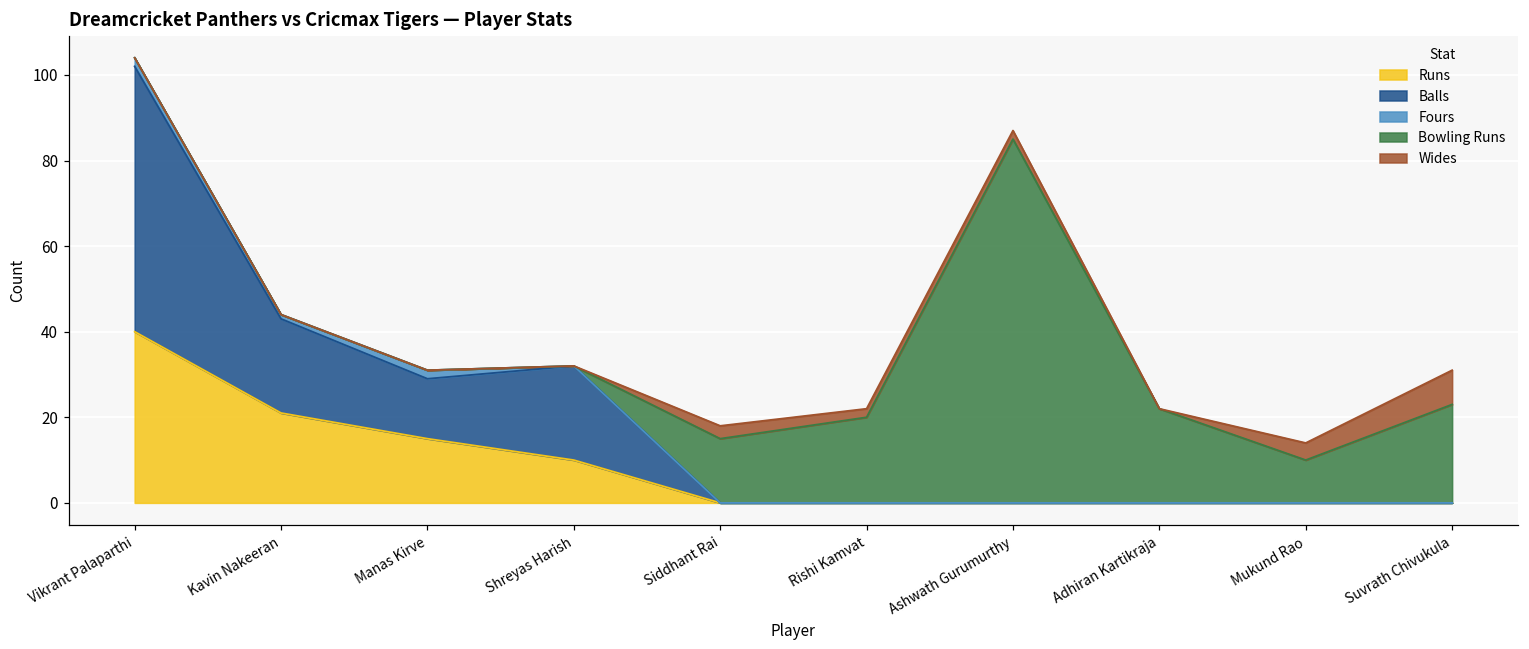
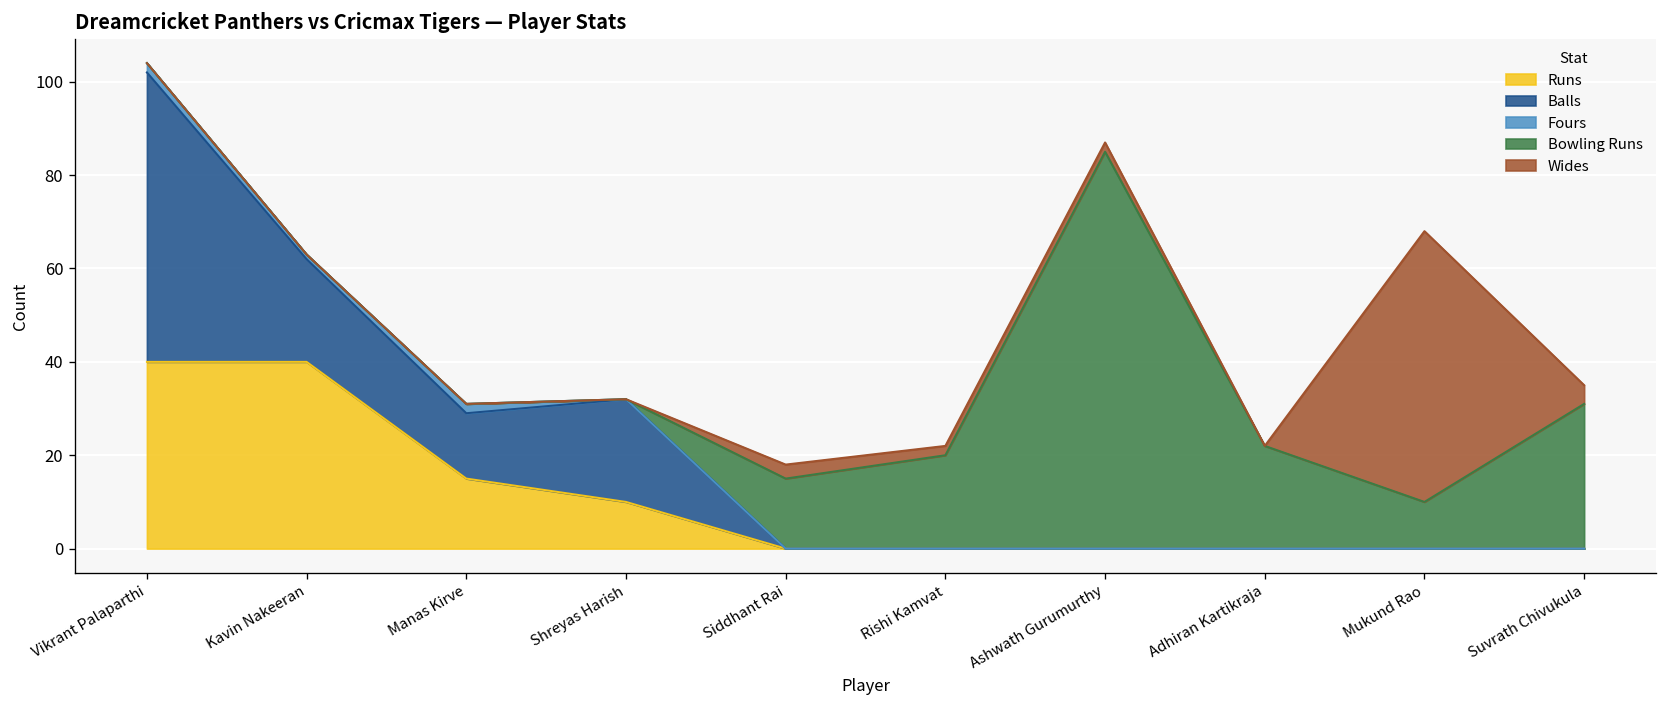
Runs, Kavin Nakeeran: 21 -> 40
Wides, Mukund Rao: 4 -> 58
Bowling Runs, Suvrath Chivukula: 23 -> 31
Wides, Suvrath Chivukula: 8 -> 4
